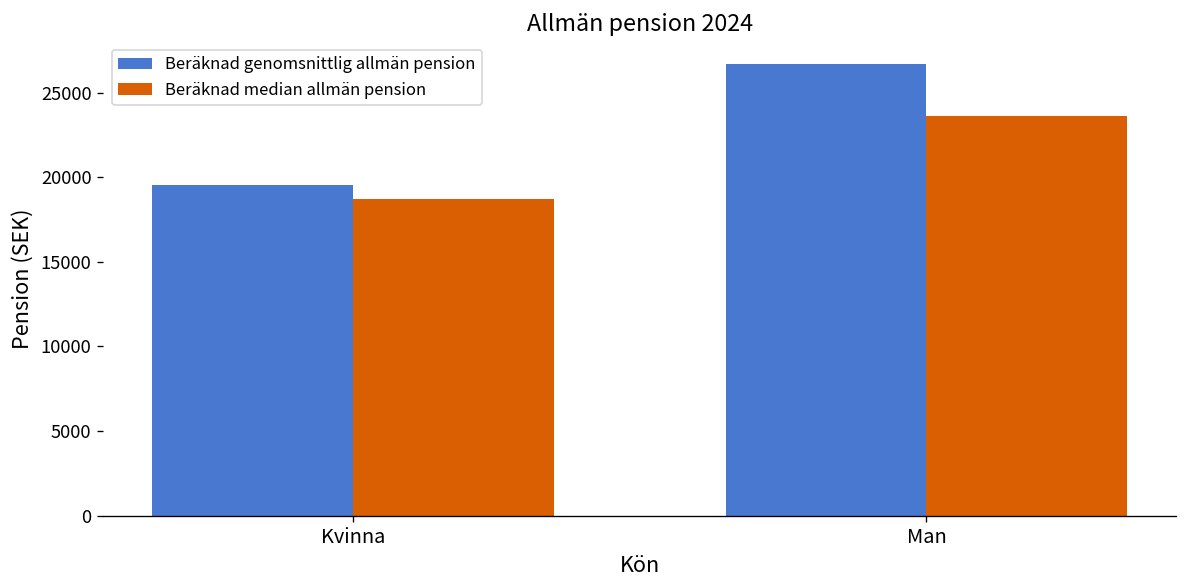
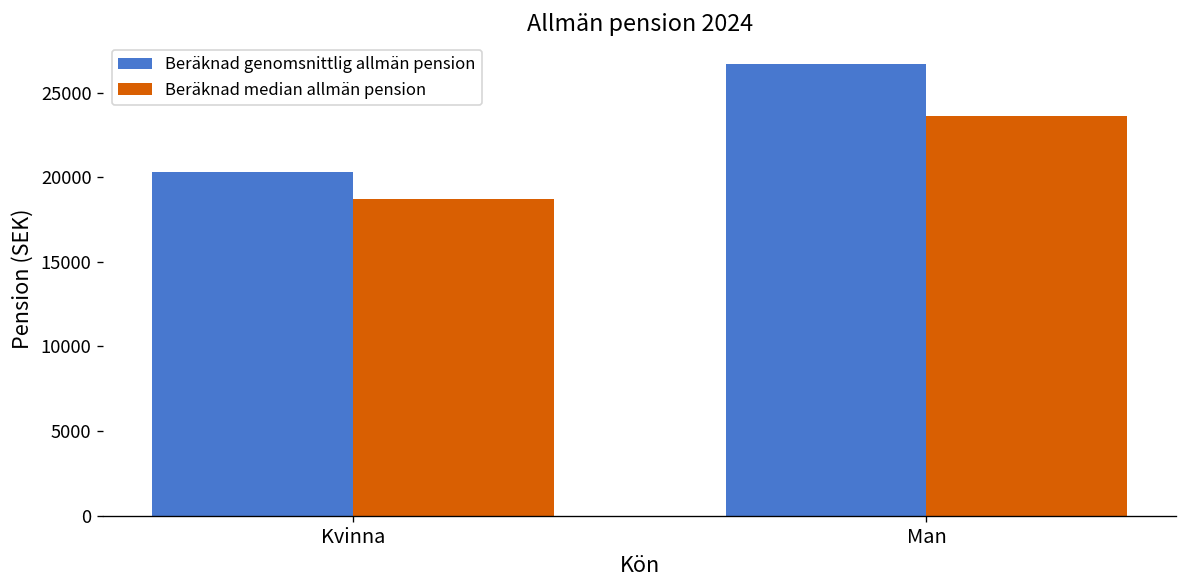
Beräknad genomsnittlig allmän pension, Kvinna: 19600 -> 20300
